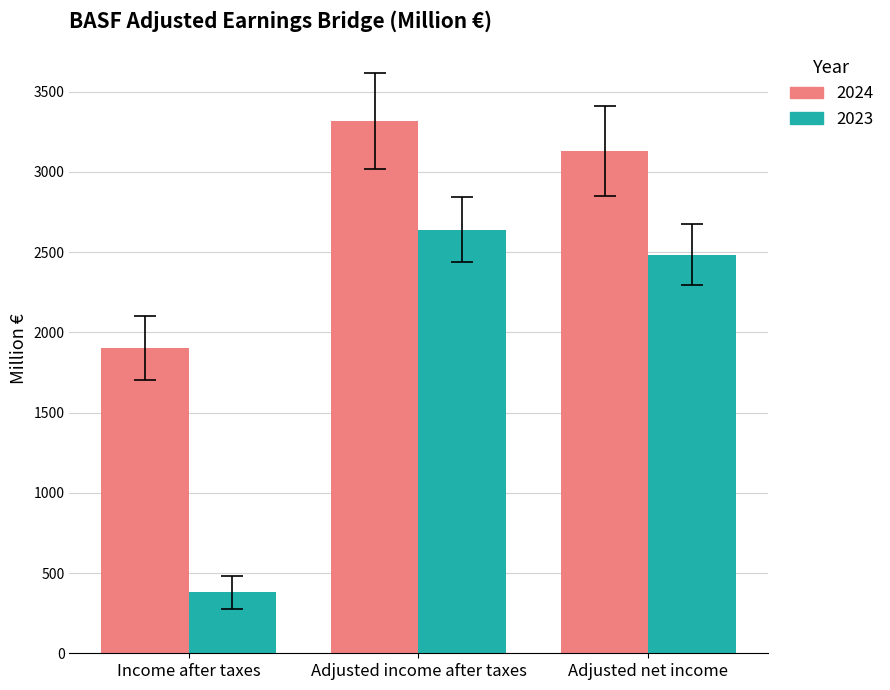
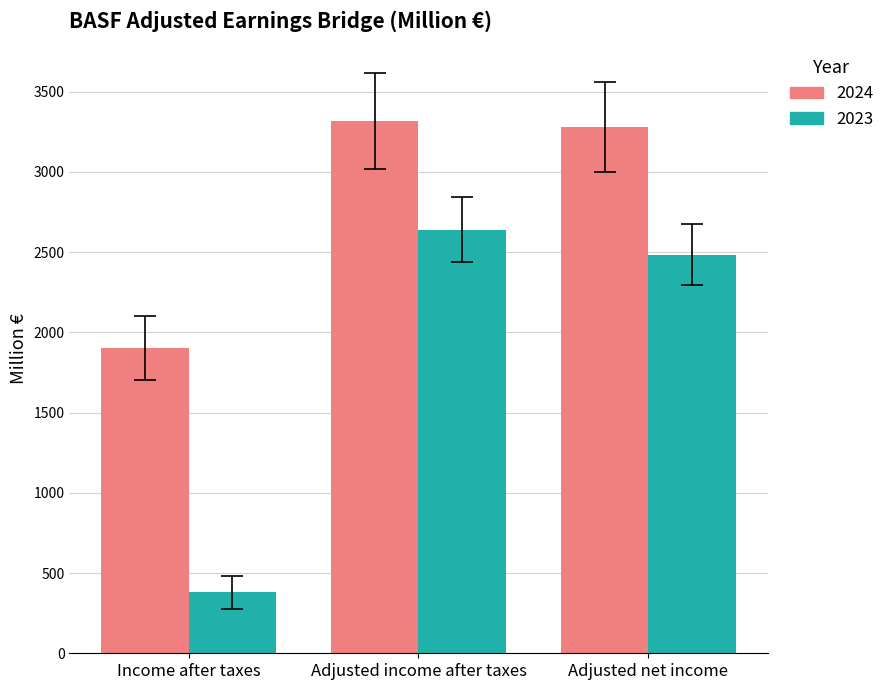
2024, Adjusted net income: 3130 -> 3280
